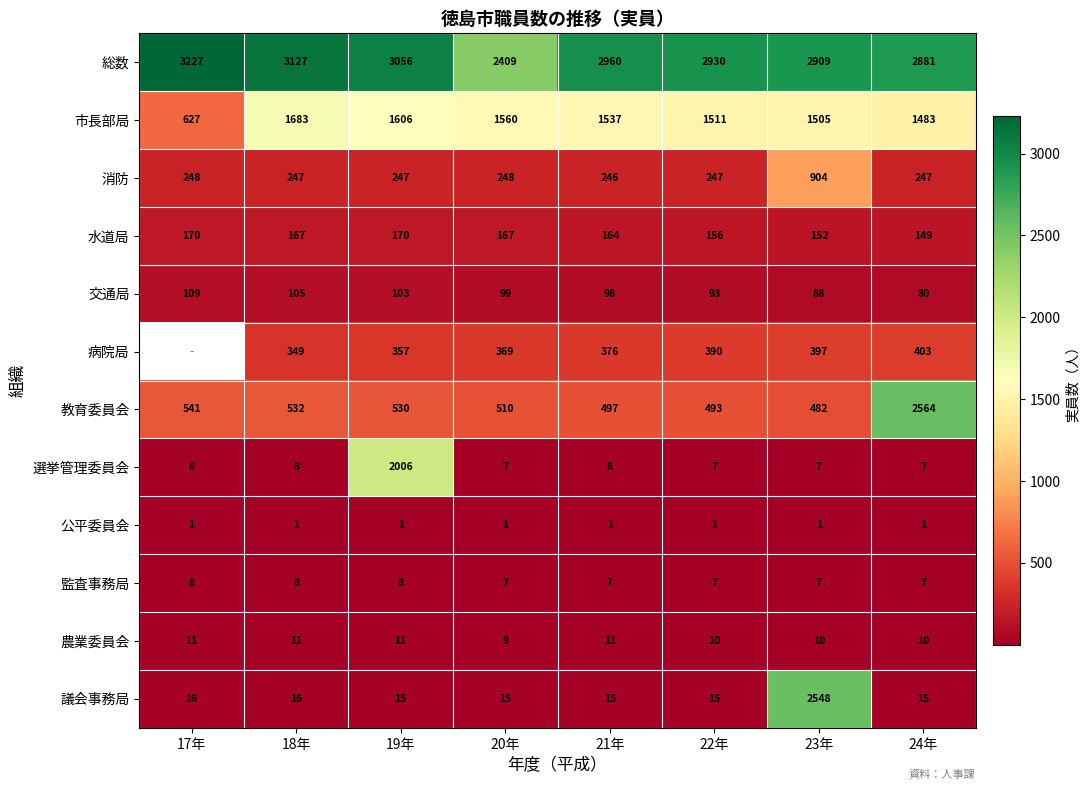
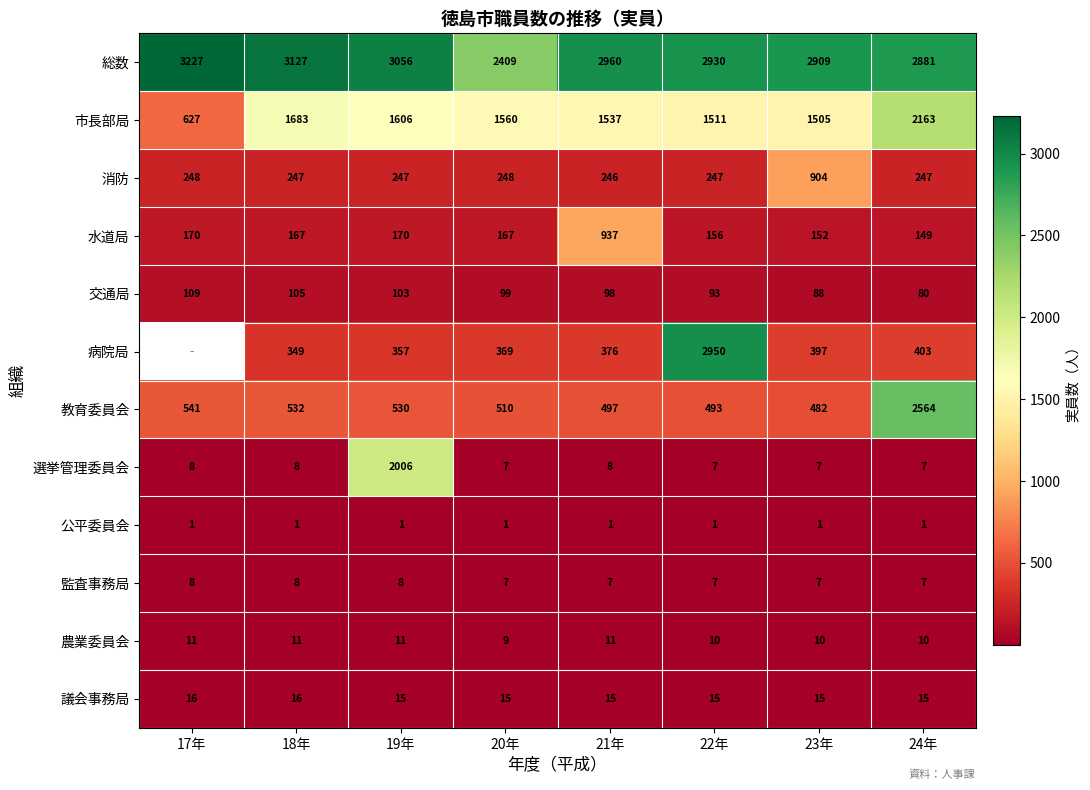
市長部局, 24年: 1483 -> 2163
水道局, 21年: 164 -> 937
病院局, 22年: 390 -> 2950
議会事務局, 23年: 2548 -> 15
